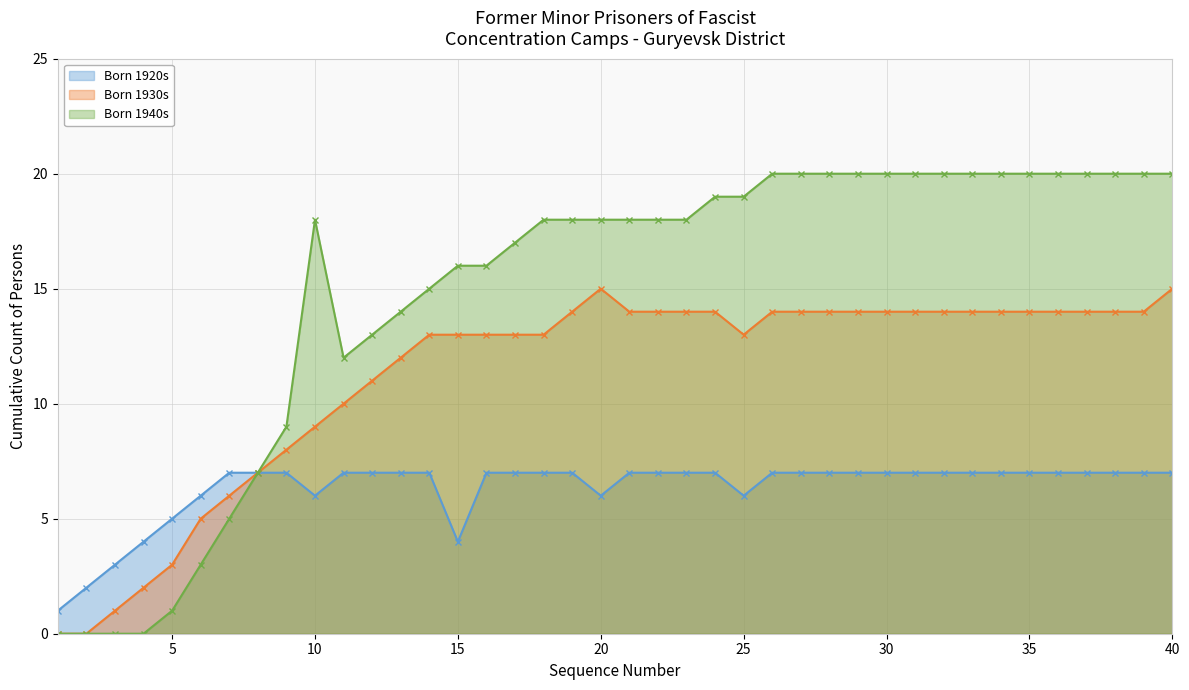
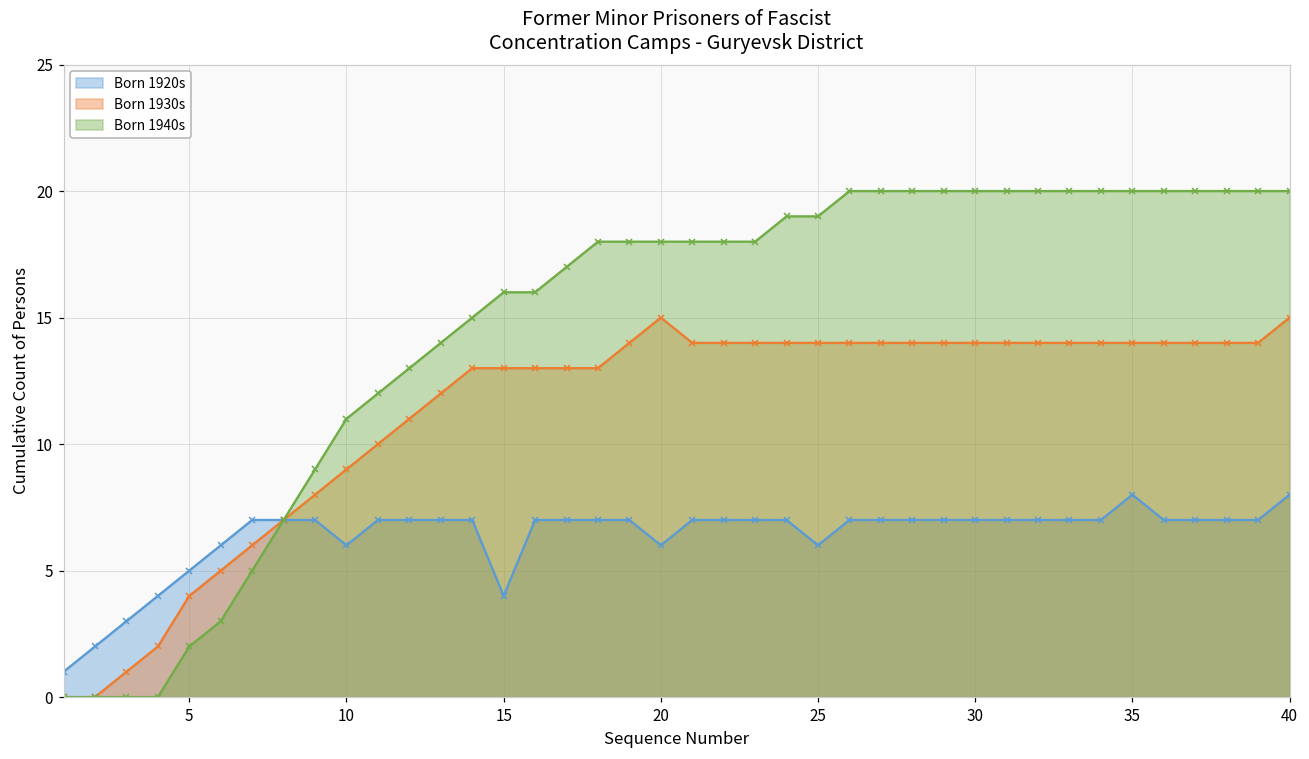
Born 1930s, 5: 3 -> 4
Born 1940s, 5: 1 -> 2
Born 1940s, 10: 18 -> 11
Born 1930s, 25: 13 -> 14
Born 1920s, 35: 7 -> 8
Born 1920s, 40: 7 -> 8
